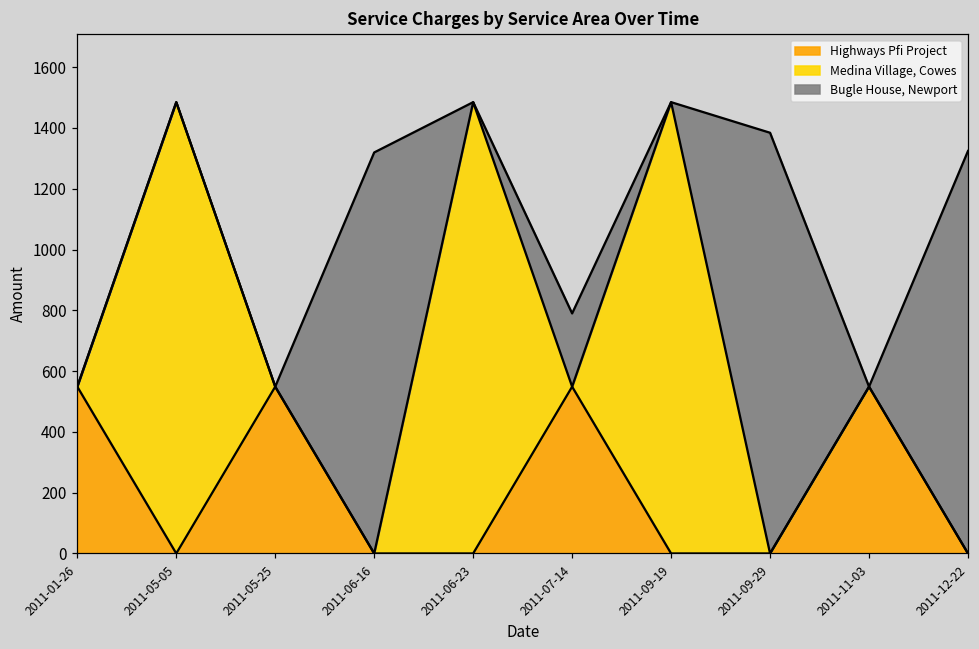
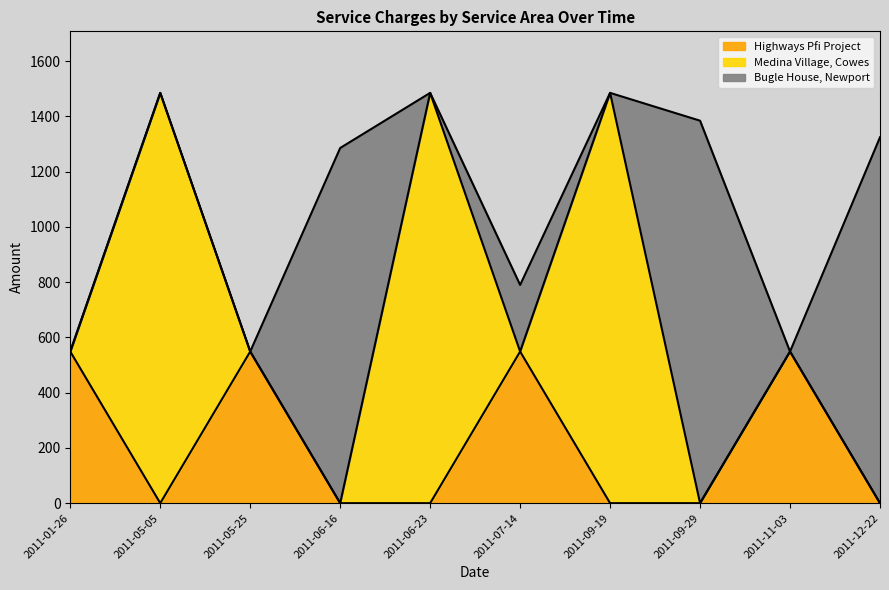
Bugle House, Newport, 2011-06-16: 1320 -> 1290
